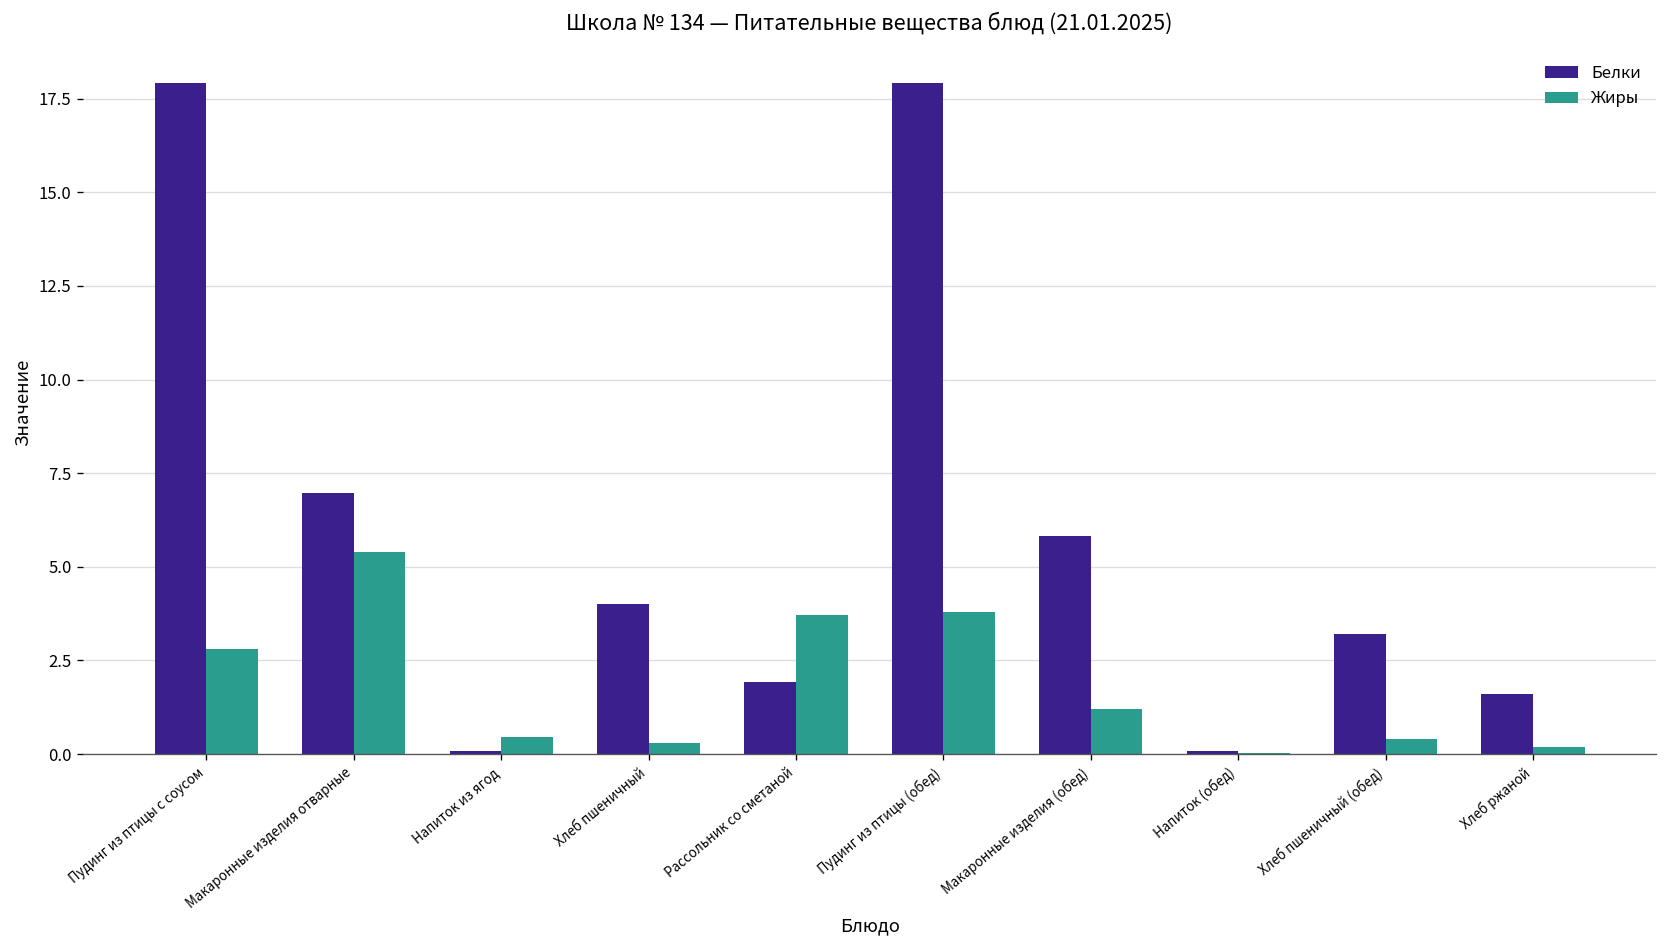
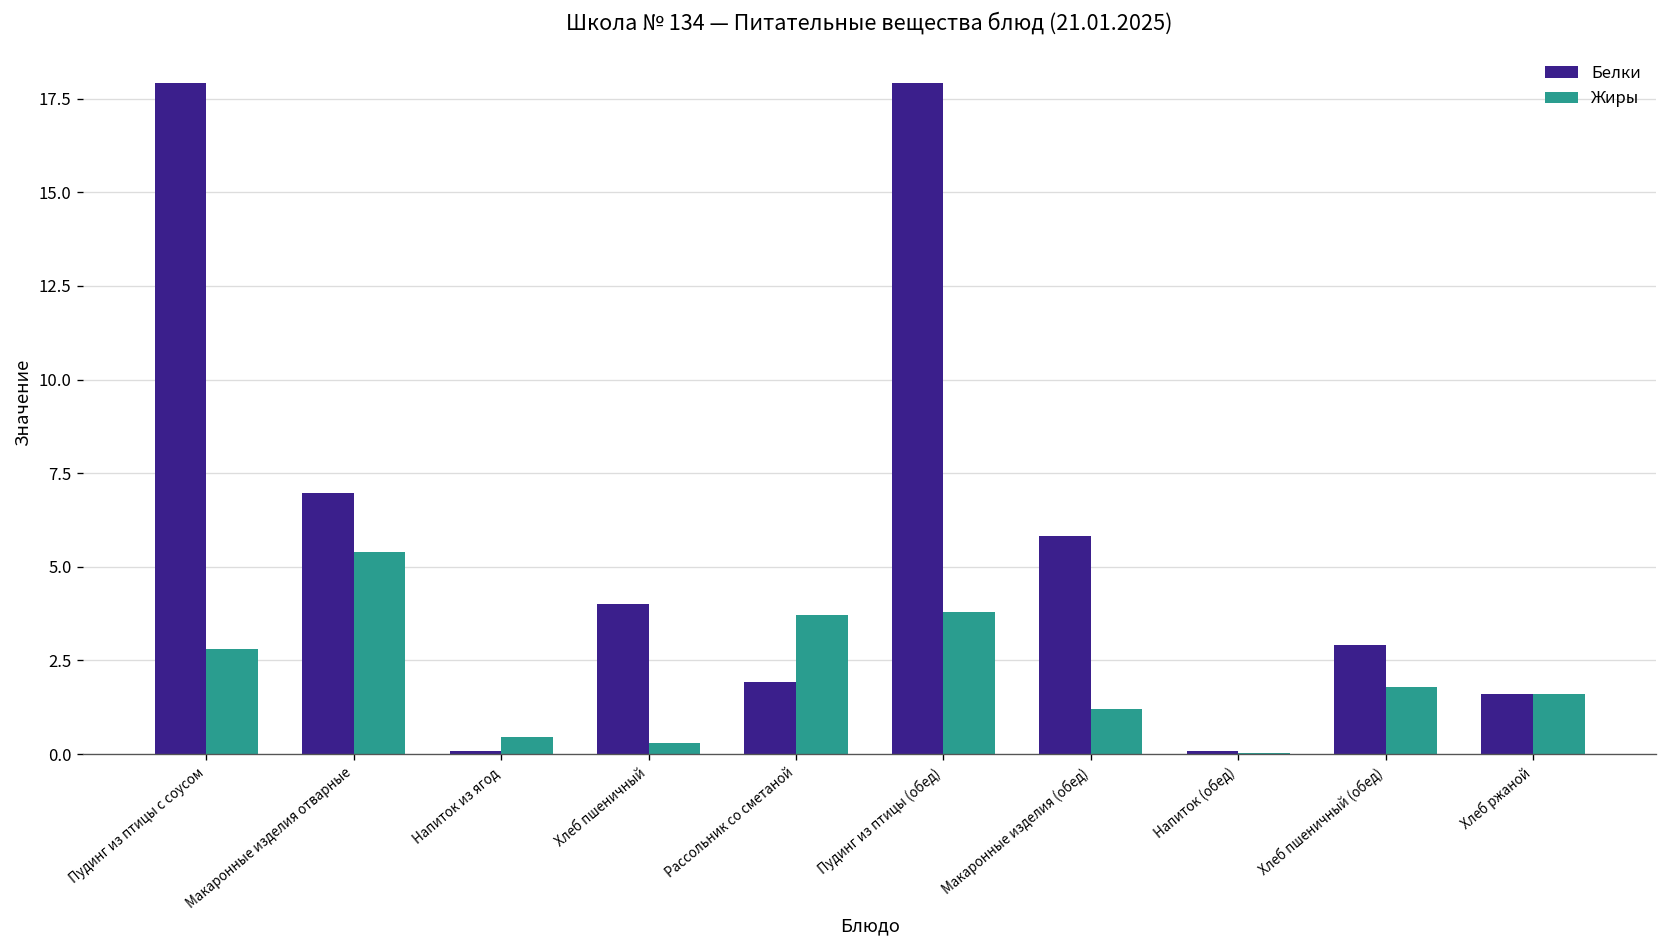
Белки, Хлеб пшеничный (обед): 3.2 -> 2.9
Жиры, Хлеб пшеничный (обед): 0.4 -> 1.8
Жиры, Хлеб ржаной: 0.2 -> 1.6
